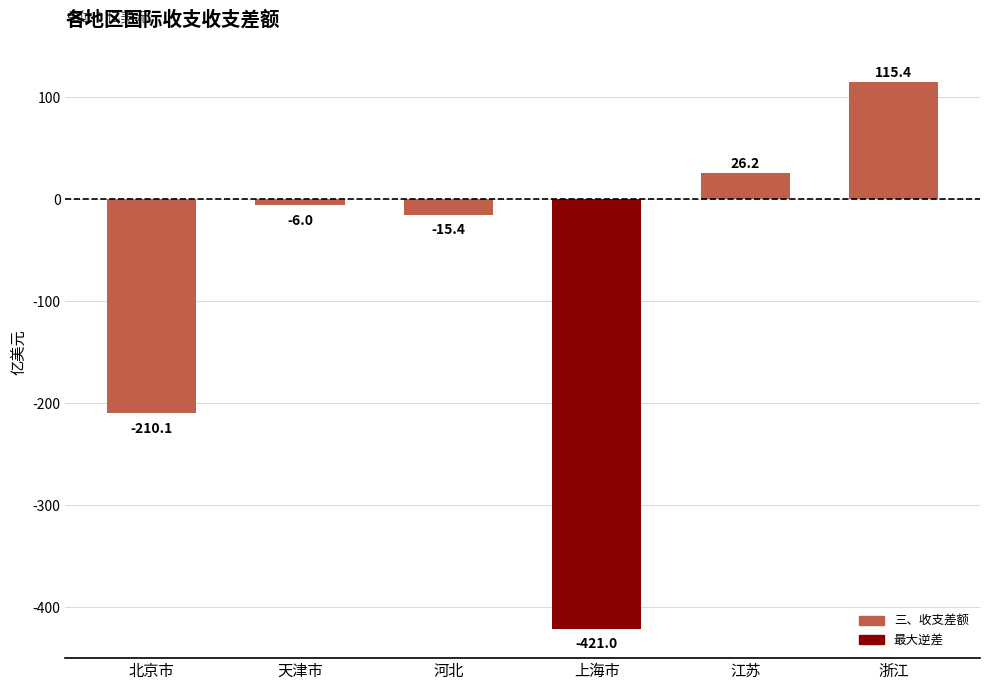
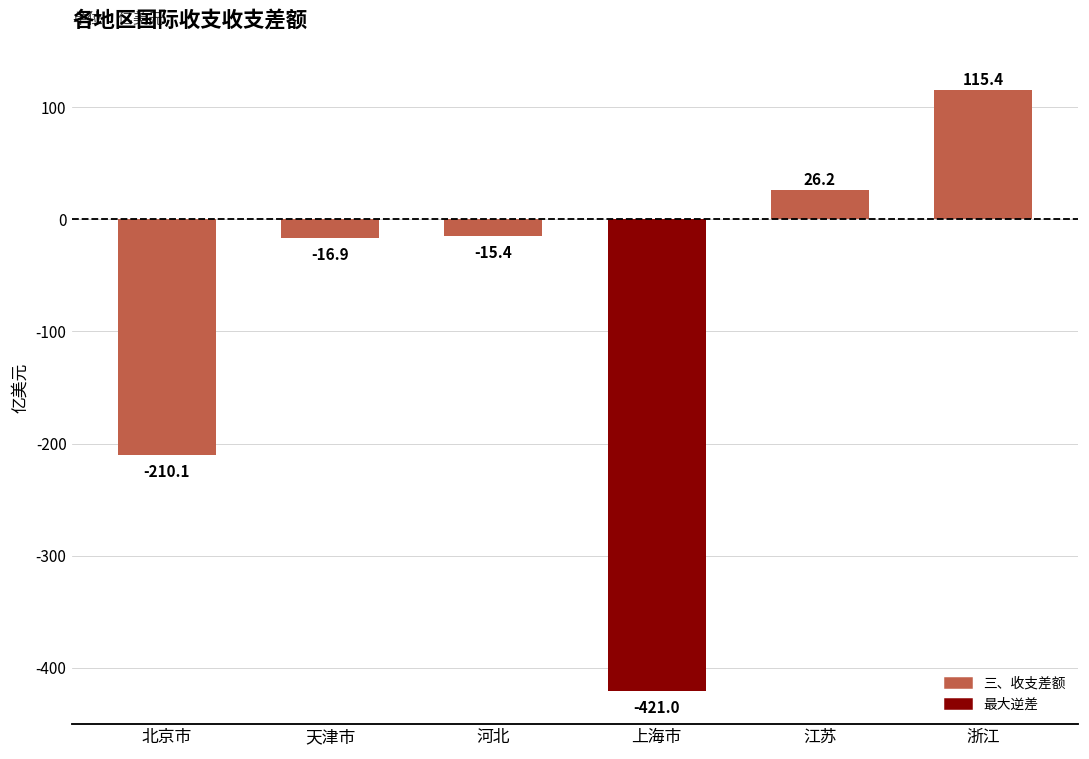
天津市: -6.0 -> -16.9
